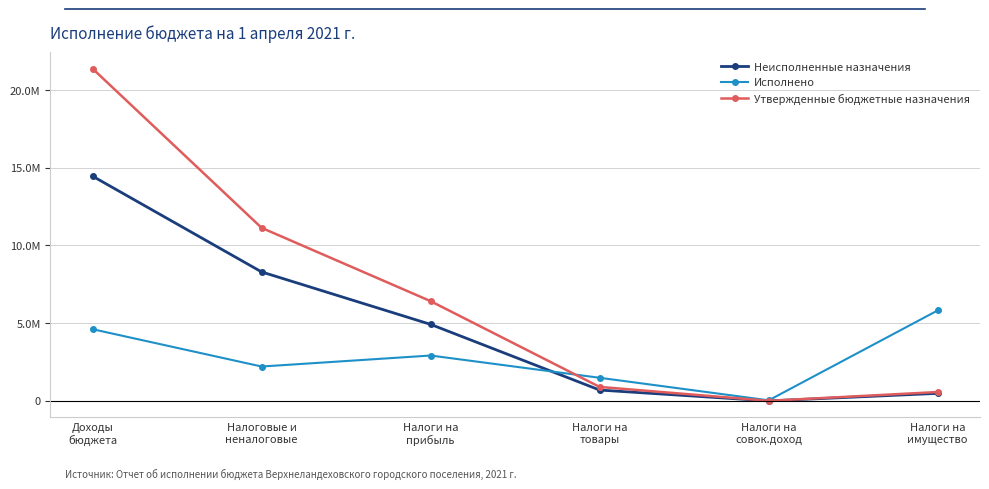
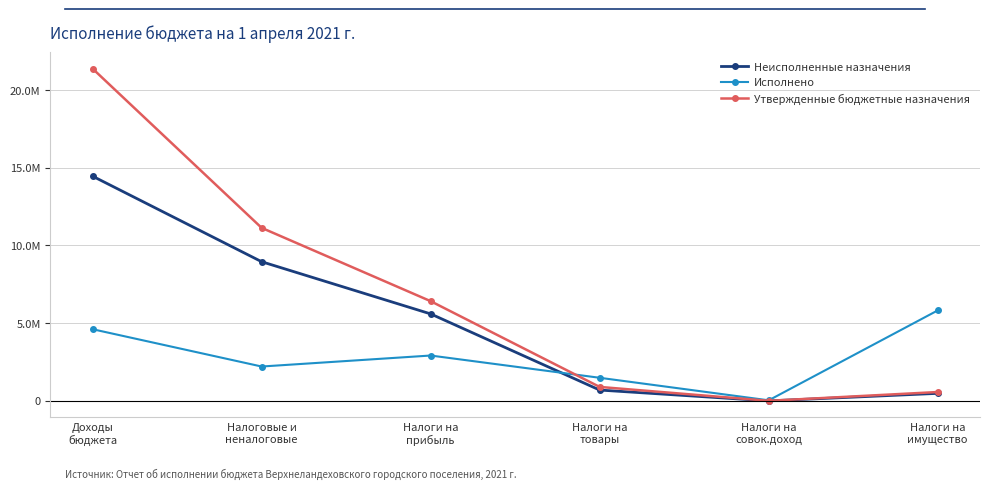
Неисполненные назначения, Налоговые и неналоговые: 8.3М -> 9.0М
Неисполненные назначения, Налоги на прибыль: 4.9М -> 5.6М
